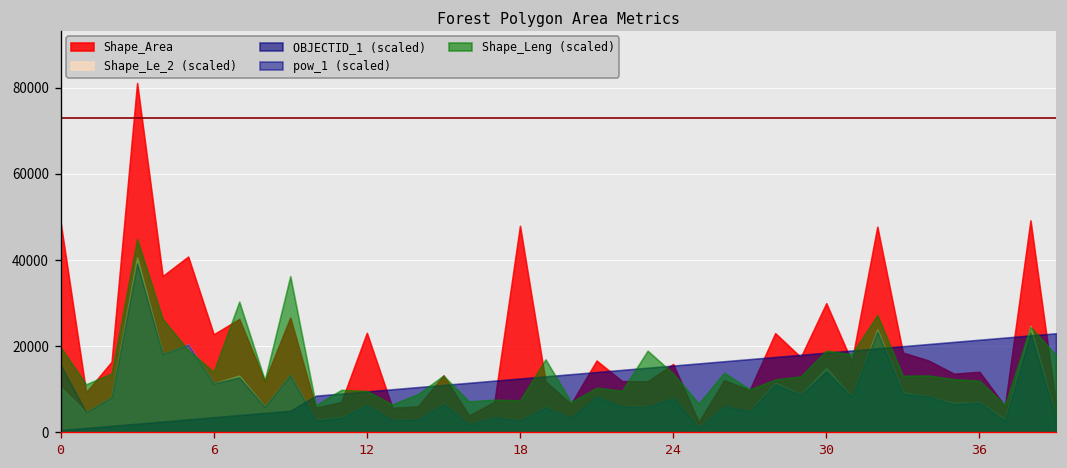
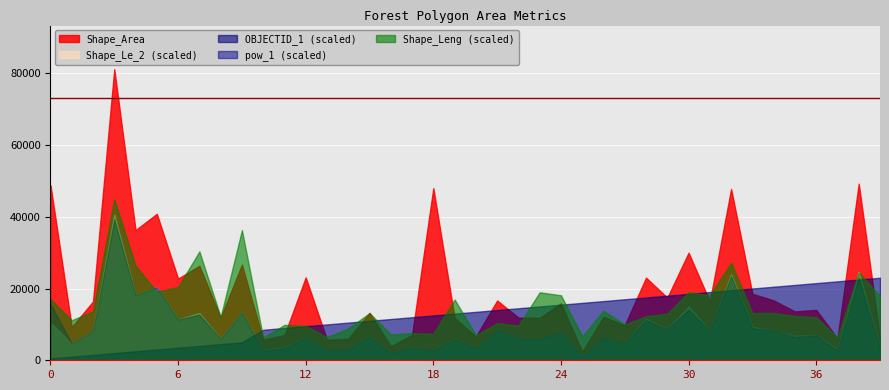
Shape_Leng (scaled), 0: 20000 -> 17000
Shape_Leng (scaled), 6: 14000 -> 20000
Shape_Leng (scaled), 24: 14000 -> 18000
